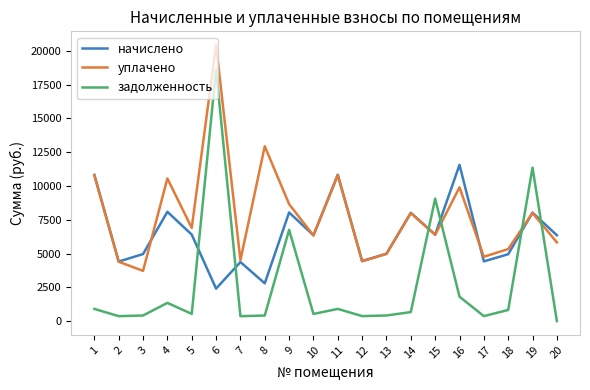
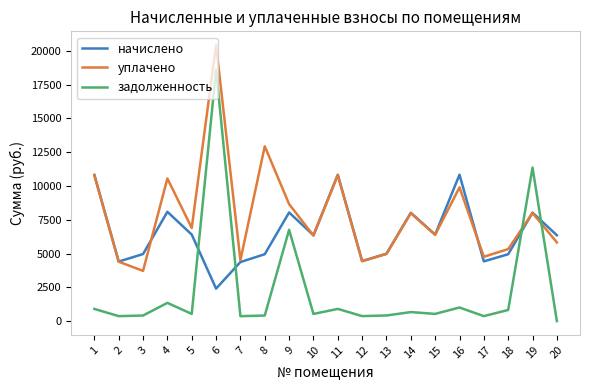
начислено, 8: 2800 -> 4900
задолженность, 15: 9100 -> 500
начислено, 16: 11600 -> 10800
задолженность, 16: 1800 -> 1000
